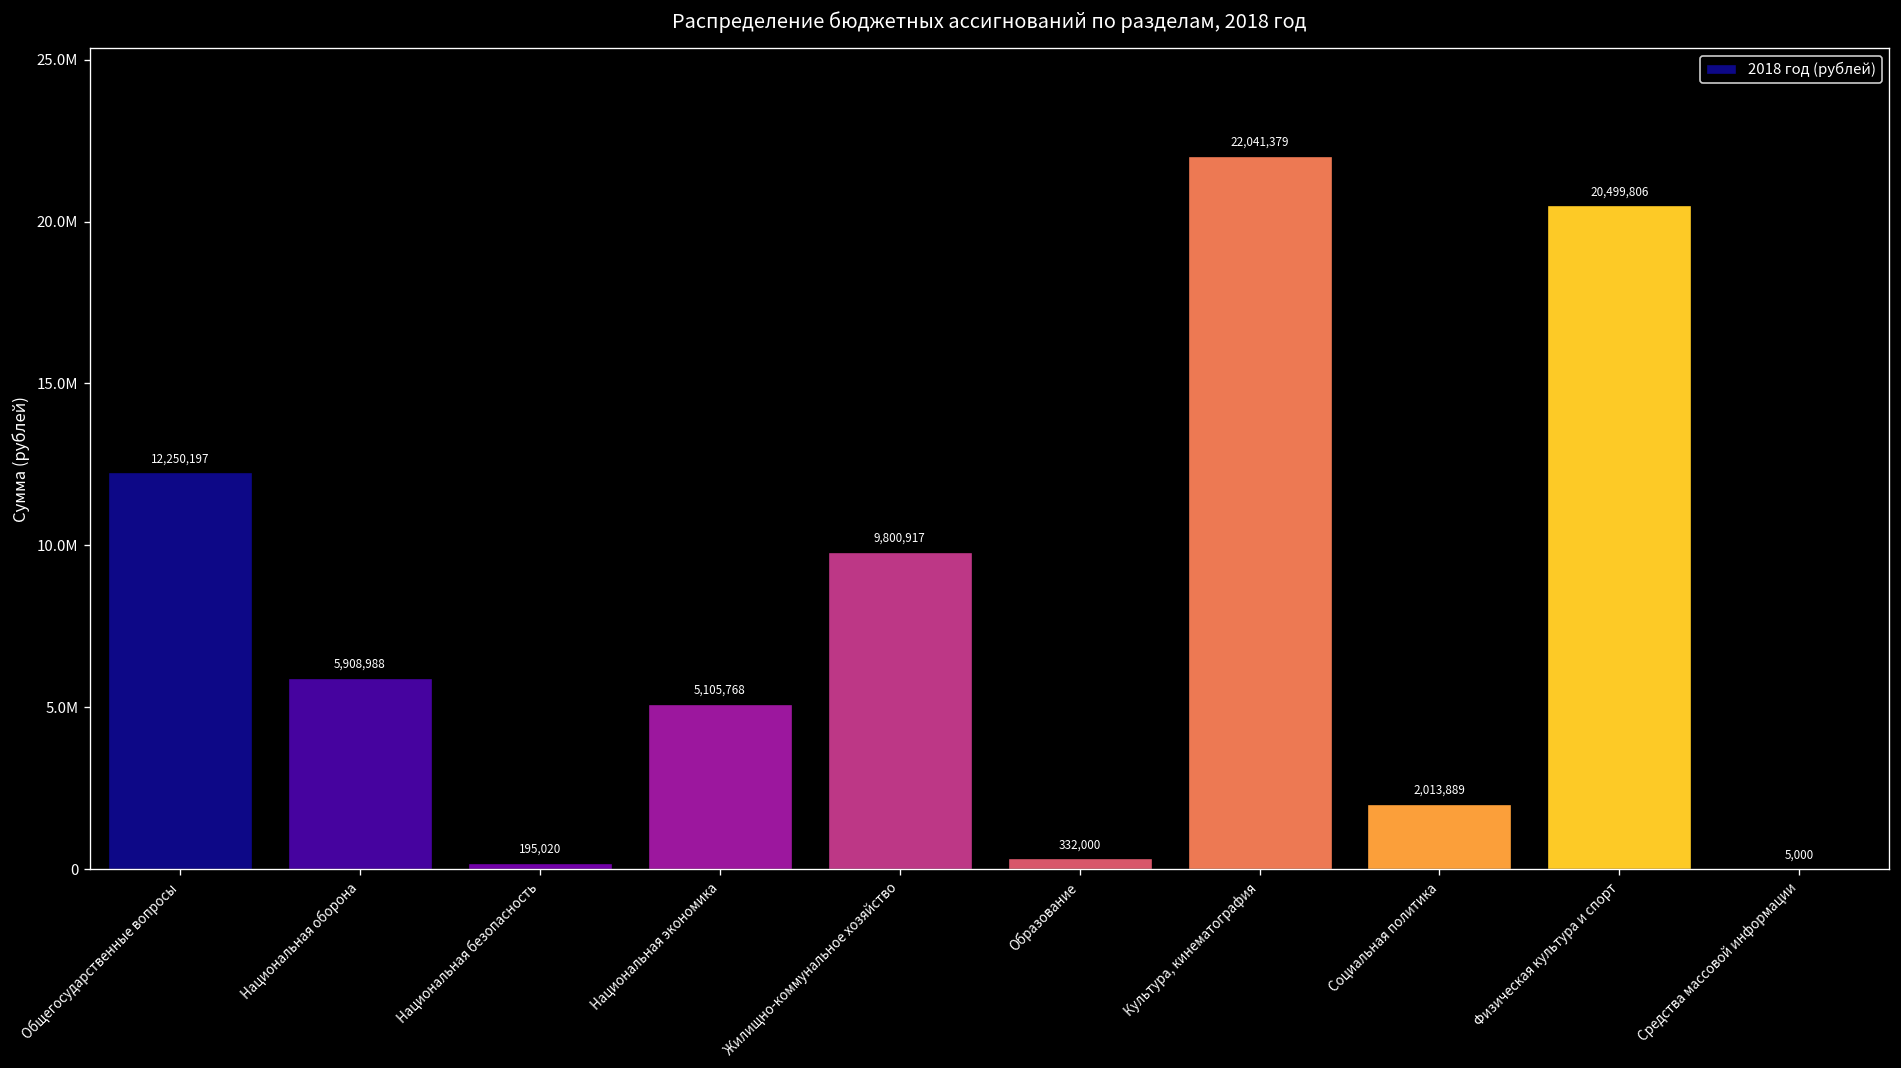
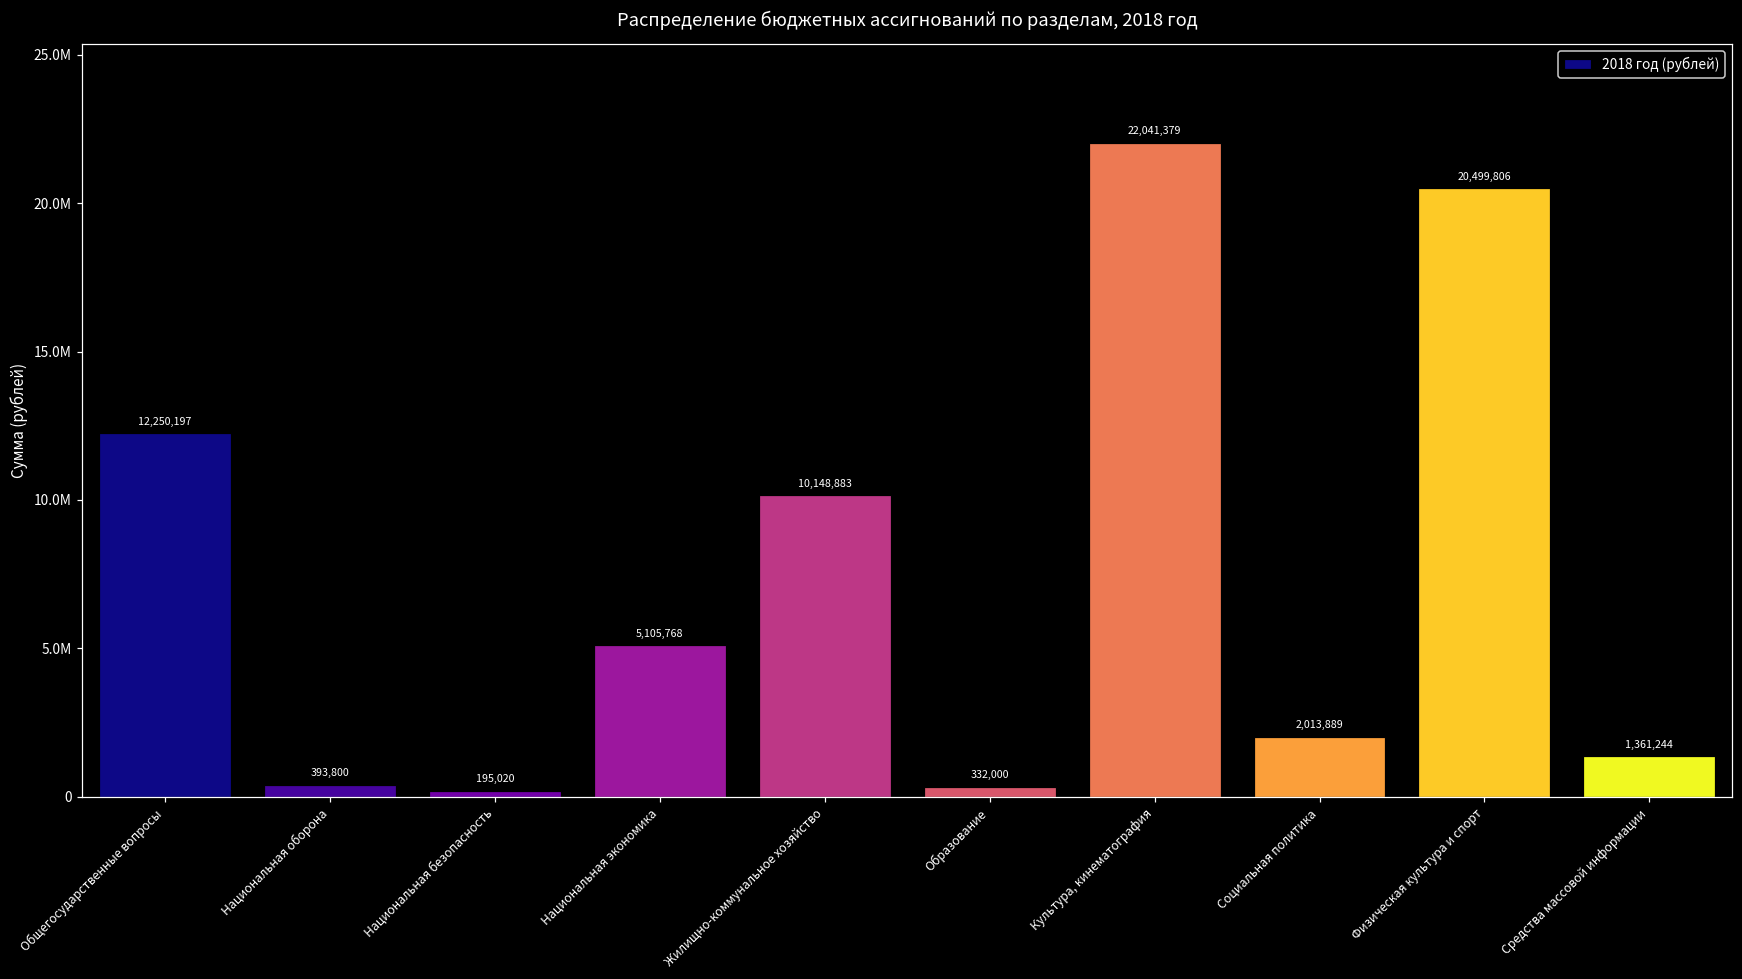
Национальная оборона: 5,908,988 -> 393,800
Жилищно-коммунальное хозяйство: 9,800,917 -> 10,148,883
Средства массовой информации: 5,000 -> 1,361,244
